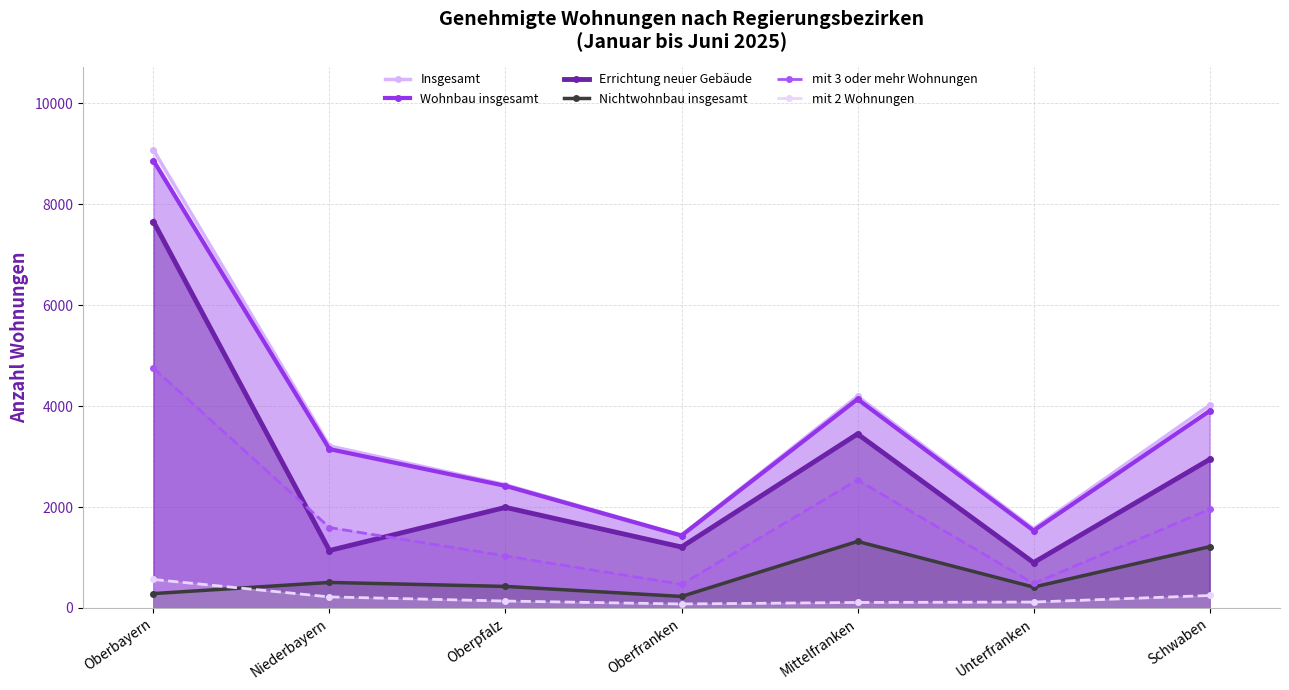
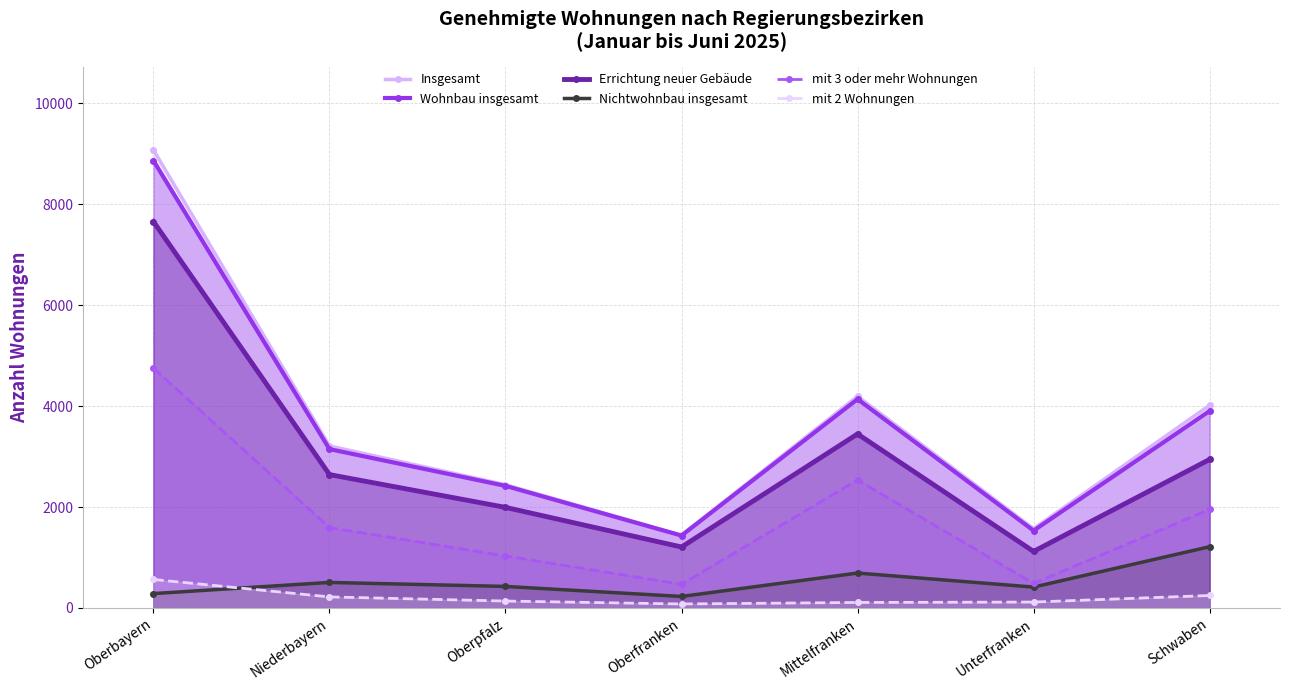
Errichtung neuer Gebäude, Niederbayern: 1100 -> 2600
Nichtwohnbau insgesamt, Mittelfranken: 1300 -> 700
Errichtung neuer Gebäude, Unterfranken: 900 -> 1100
